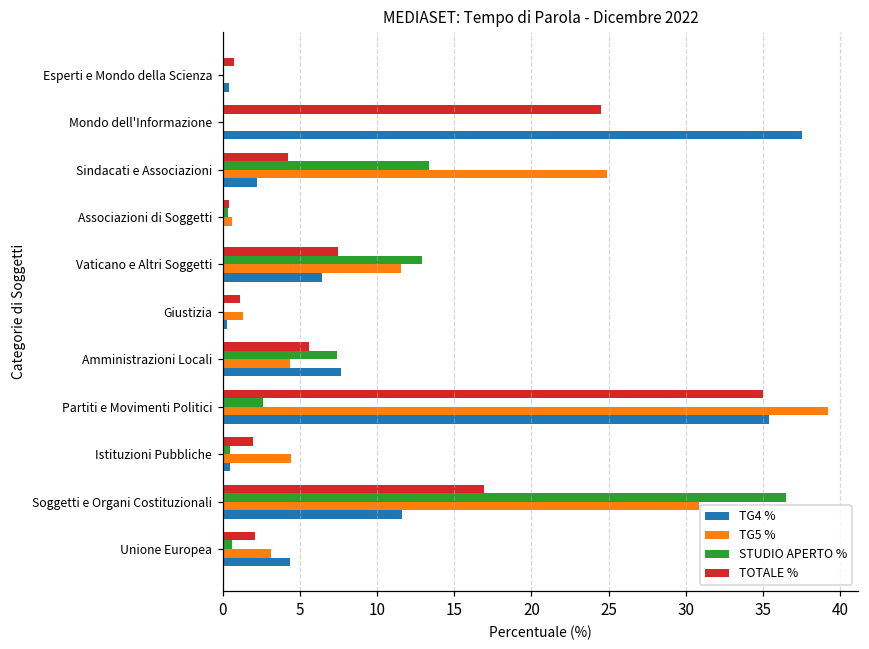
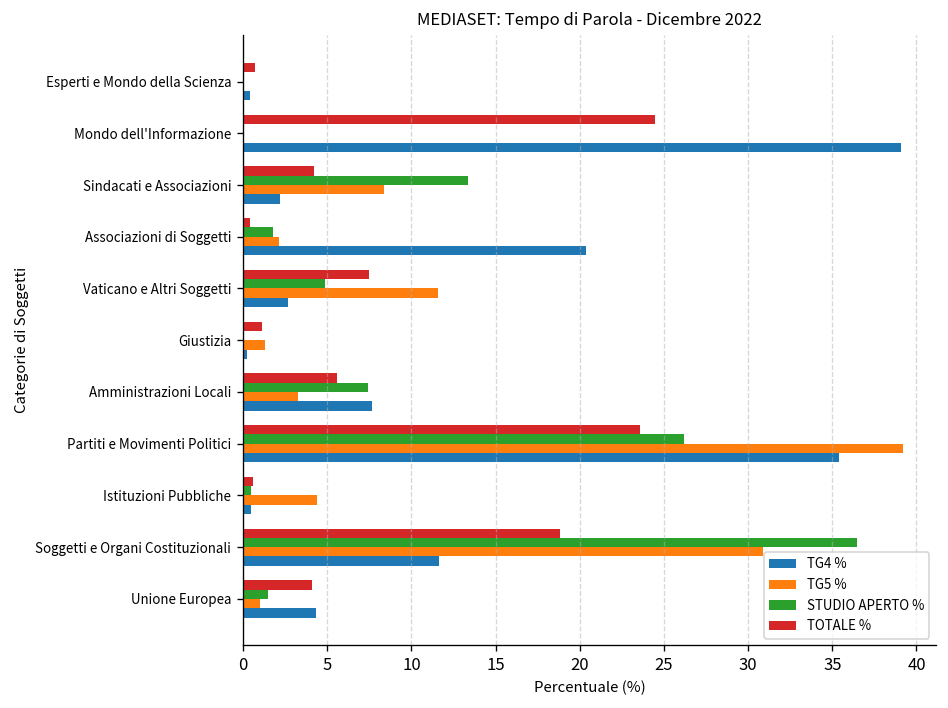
TG4 %, Mondo dell'Informazione: 37.5 -> 39.1
TG5 %, Sindacati e Associazioni: 24.9 -> 8.4
STUDIO APERTO %, Associazioni di Soggetti: 0.3 -> 1.8
TG5 %, Associazioni di Soggetti: 0.6 -> 2.1
TG4 %, Associazioni di Soggetti: 0.1 -> 20.4
STUDIO APERTO %, Vaticano e Altri Soggetti: 12.9 -> 4.9
TG4 %, Vaticano e Altri Soggetti: 6.5 -> 2.7
TG5 %, Amministrazioni Locali: 4.3 -> 3.2
TOTALE %, Partiti e Movimenti Politici: 35.0 -> 23.6
STUDIO APERTO %, Partiti e Movimenti Politici: 2.6 -> 26.2
TOTALE %, Istituzioni Pubbliche: 2.0 -> 0.6
TOTALE %, Soggetti e Organi Costituzionali: 16.9 -> 18.8
TOTALE %, Unione Europea: 2.1 -> 4.1
STUDIO APERTO %, Unione Europea: 0.6 -> 1.5
TG5 %, Unione Europea: 3.1 -> 1.0
